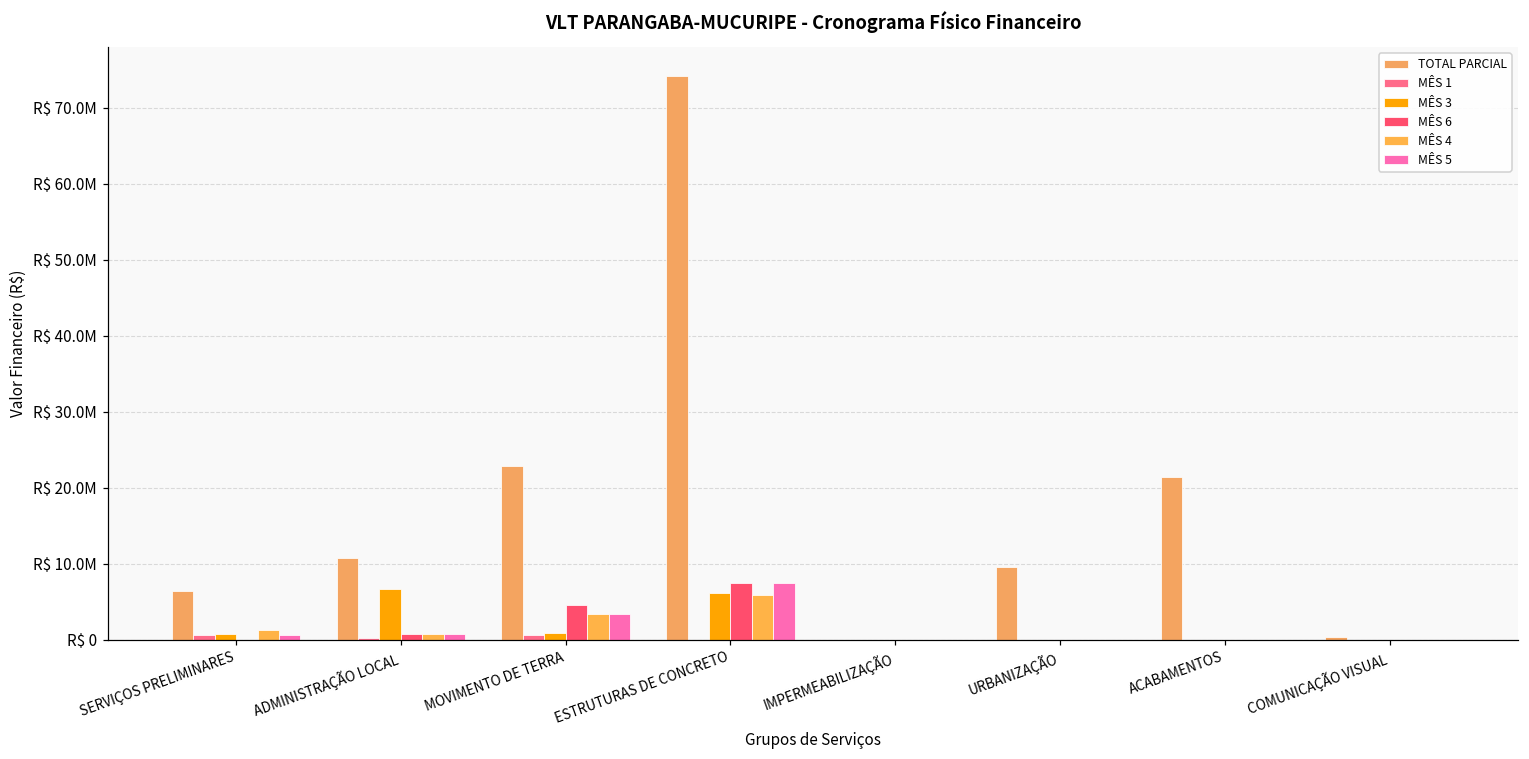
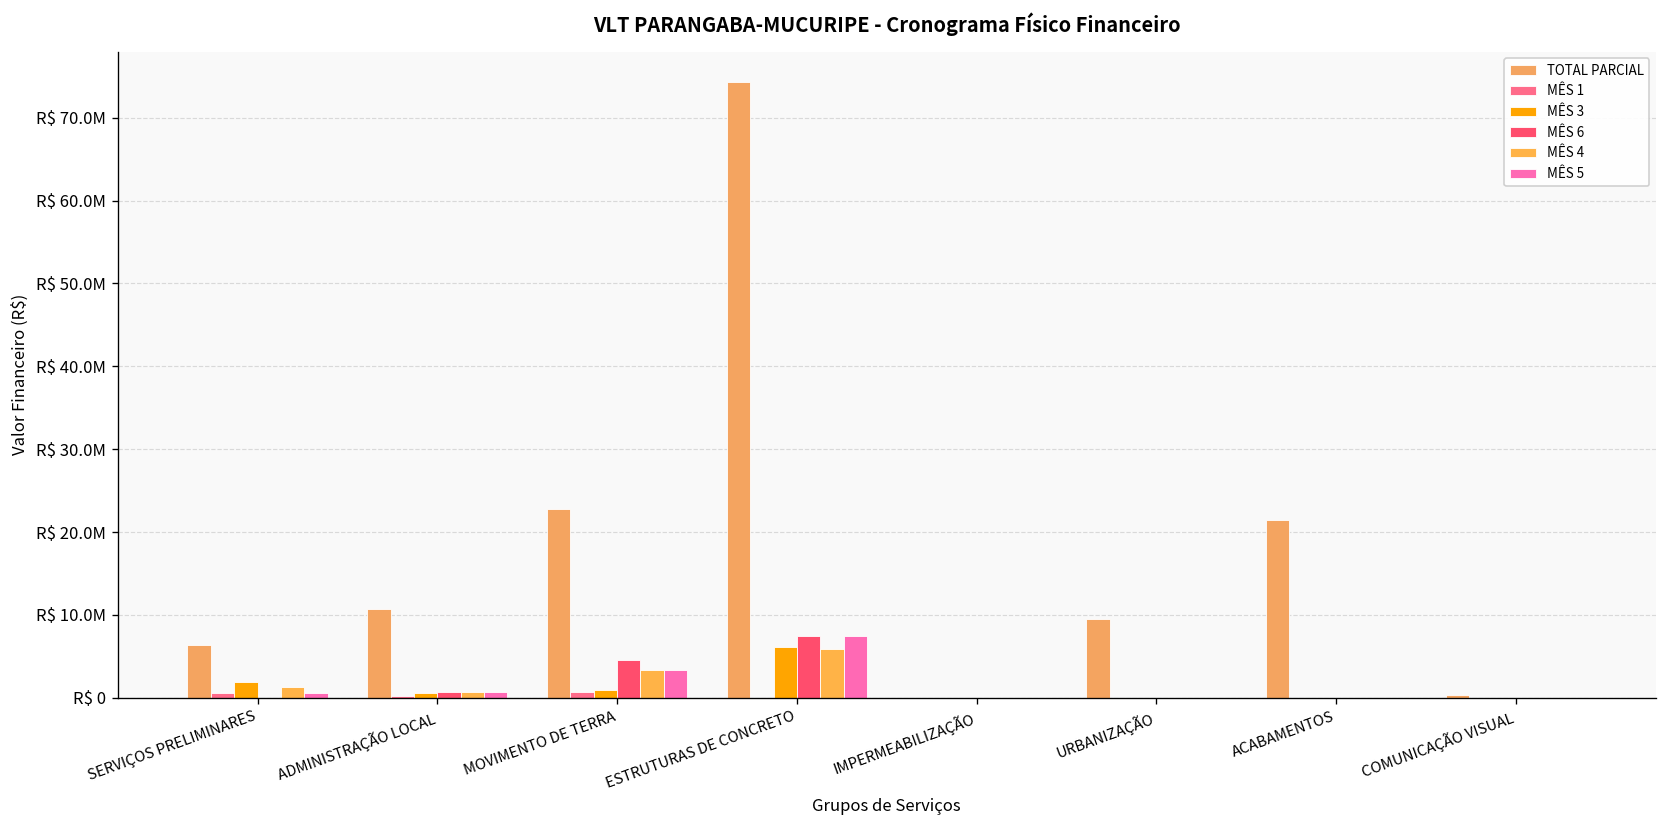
MÊS 3, SERVIÇOS PRELIMINARES: R$ 1000000 -> R$ 2000000
MÊS 3, ADMINISTRAÇÃO LOCAL: R$ 7000000 -> R$ 1000000
